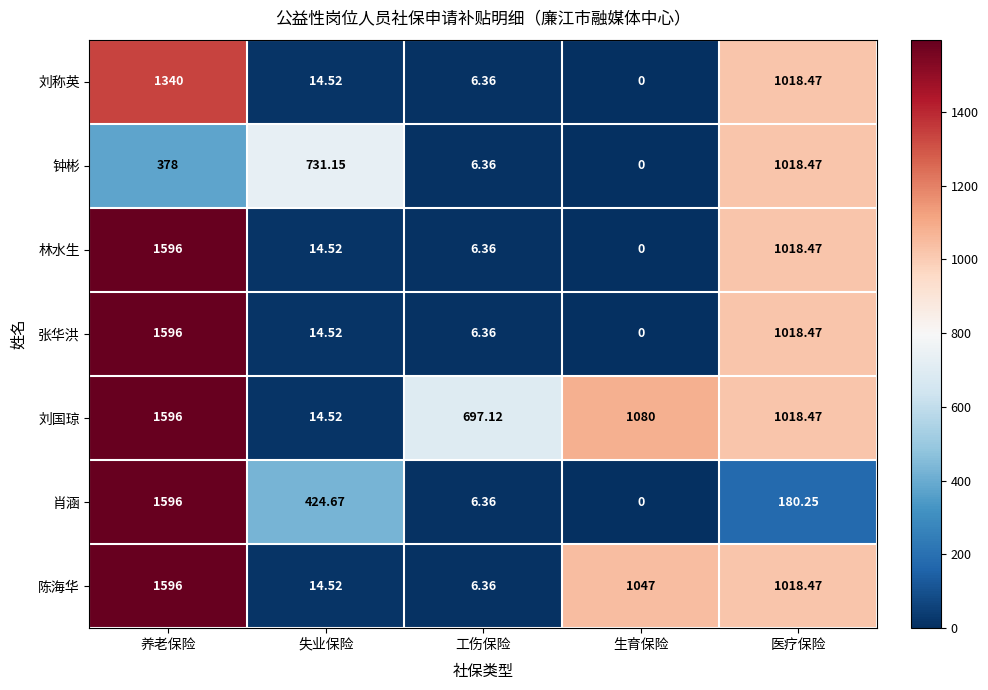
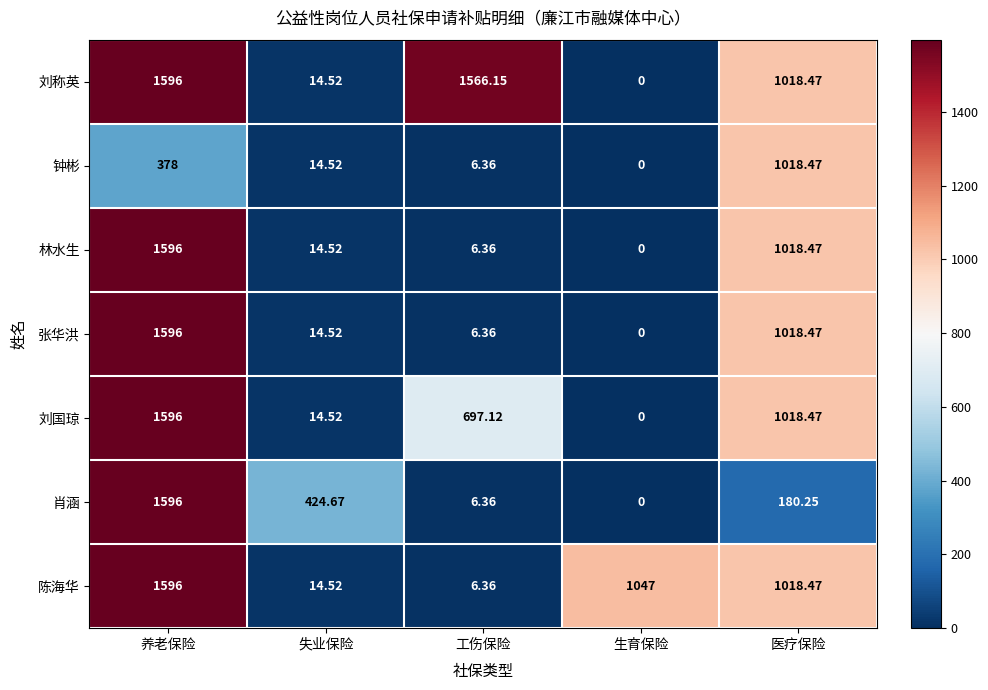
刘称英, 养老保险: 1340 -> 1596
刘称英, 工伤保险: 6.36 -> 1566.15
钟彬, 失业保险: 731.15 -> 14.52
刘国琼, 生育保险: 1080 -> 0
